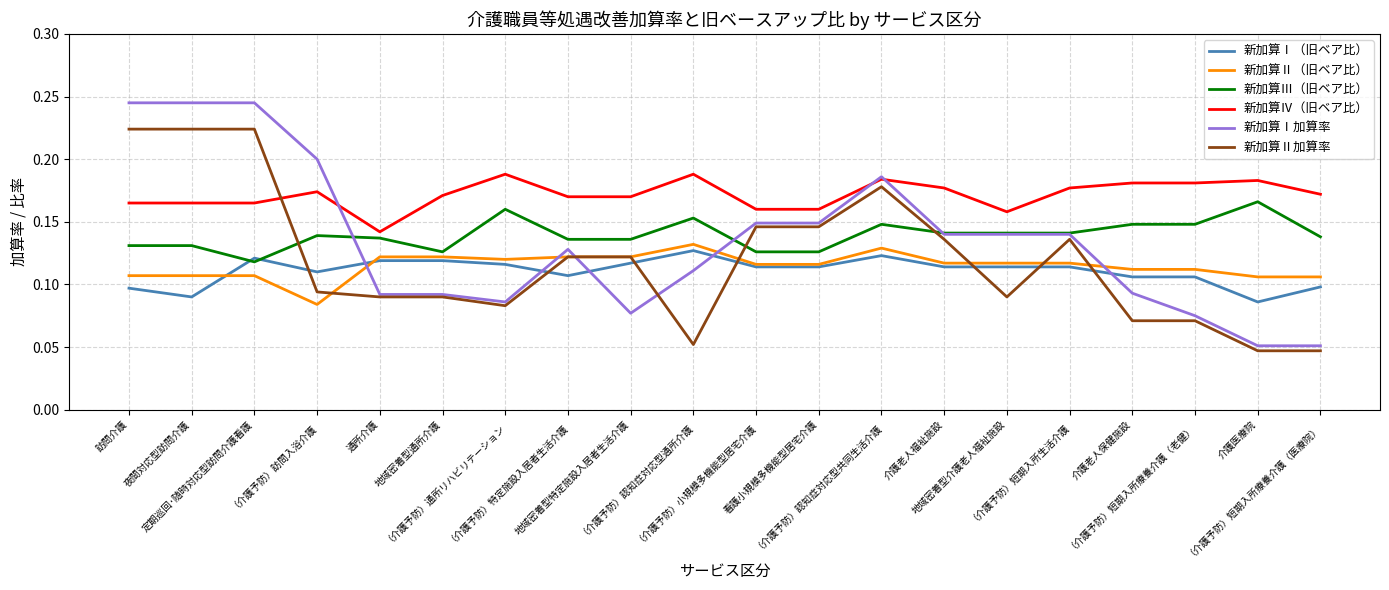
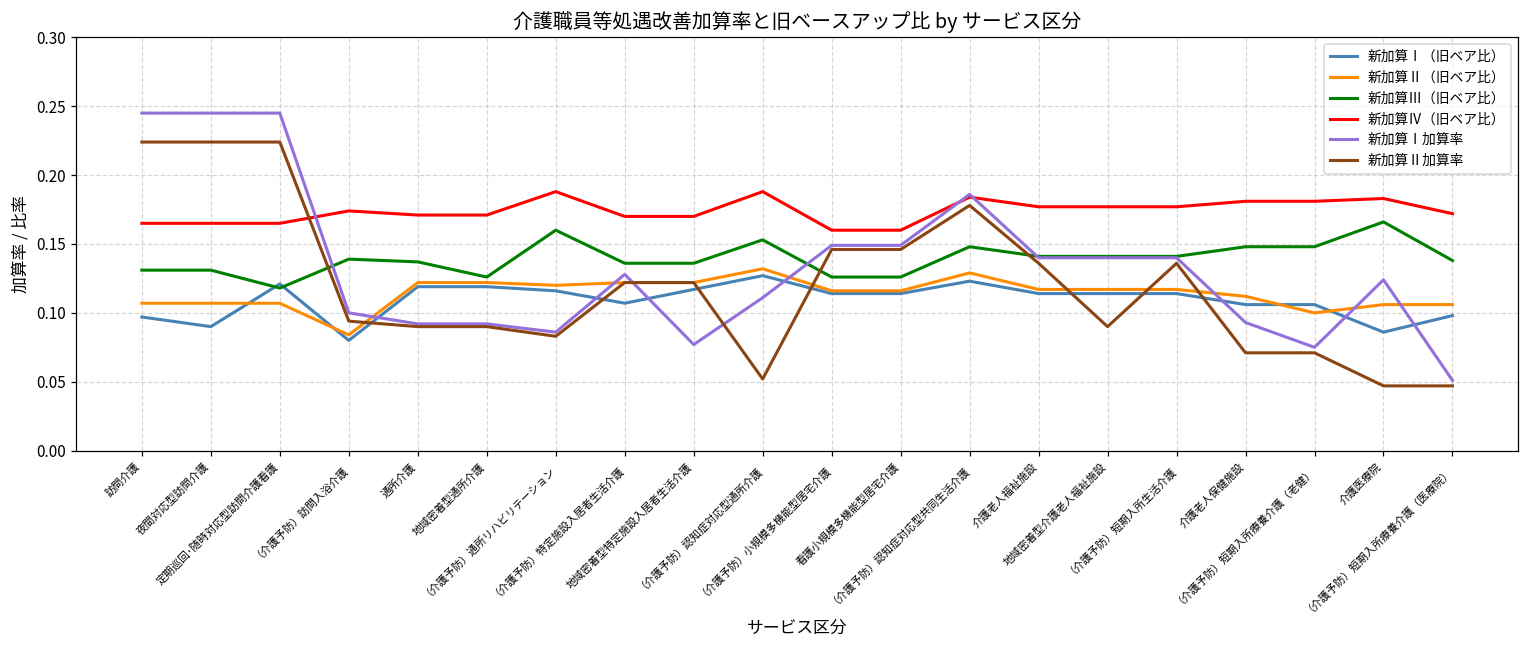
新加算Ⅰ（旧ベア比）, （介護予防）訪問入浴介護: 0.11 -> 0.08
新加算Ⅰ加算率, （介護予防）訪問入浴介護: 0.2 -> 0.1
新加算Ⅳ（旧ベア比）, 通所介護: 0.142 -> 0.171
新加算Ⅳ（旧ベア比）, 地域密着型介護老人福祉施設: 0.158 -> 0.177
新加算Ⅱ（旧ベア比）, （介護予防）短期入所療養介護（老健）: 0.112 -> 0.100
新加算Ⅰ加算率, 介護医療院: 0.051 -> 0.124
